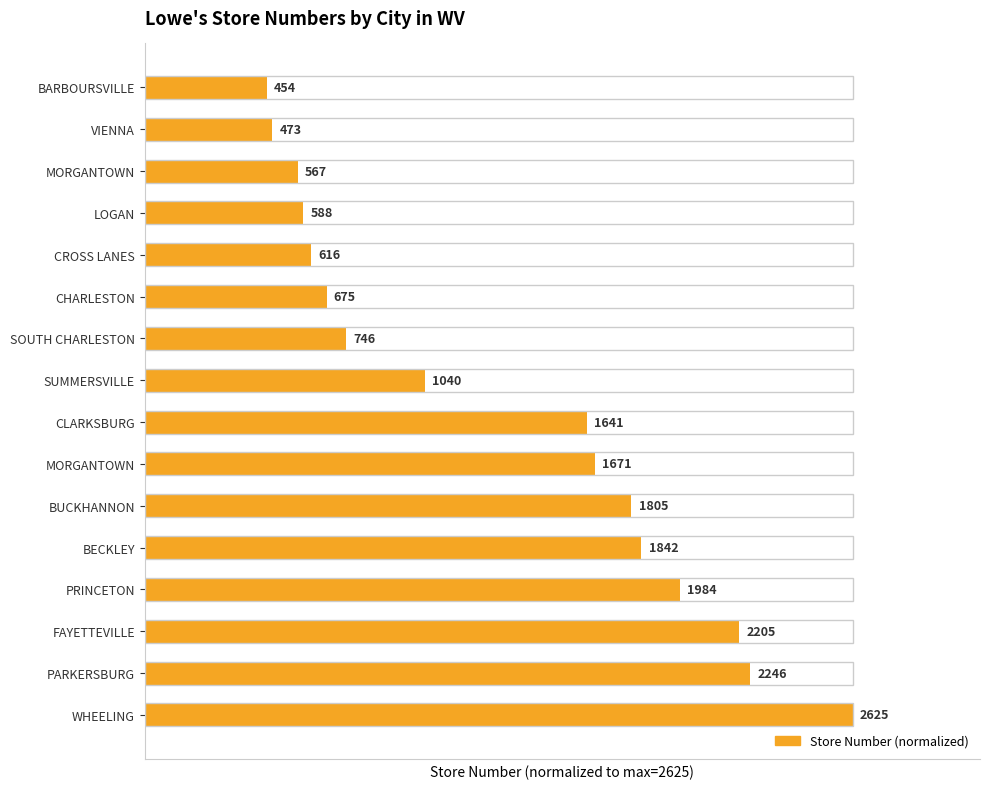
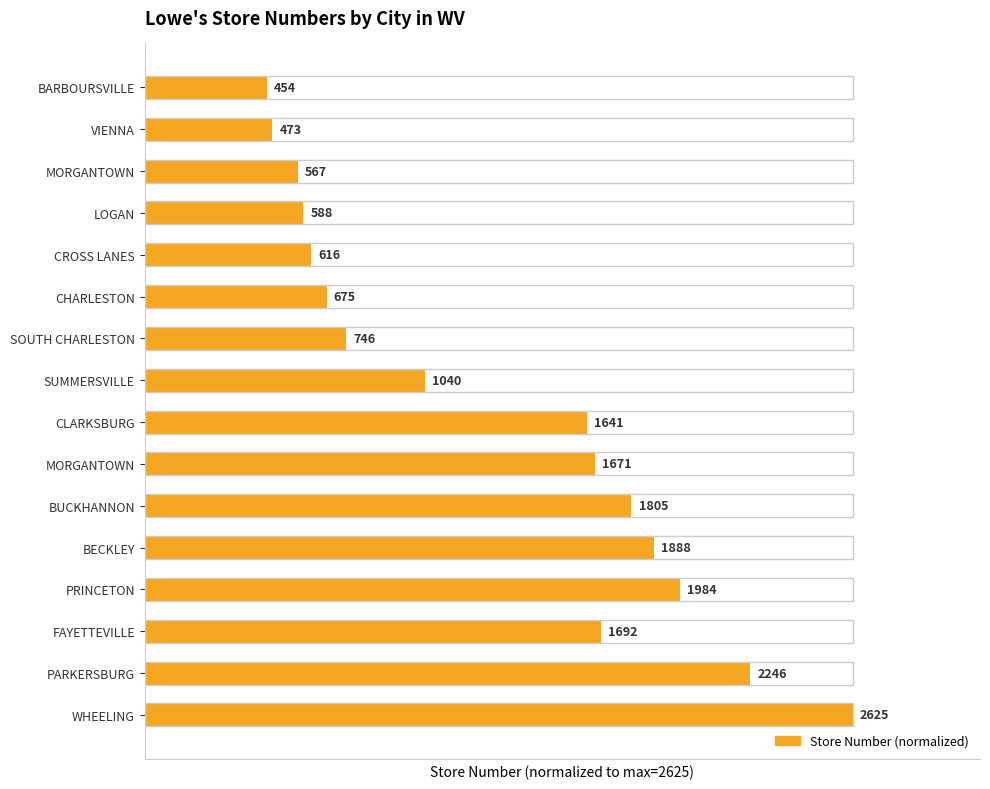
BECKLEY: 1842 -> 1888
FAYETTEVILLE: 2205 -> 1692
